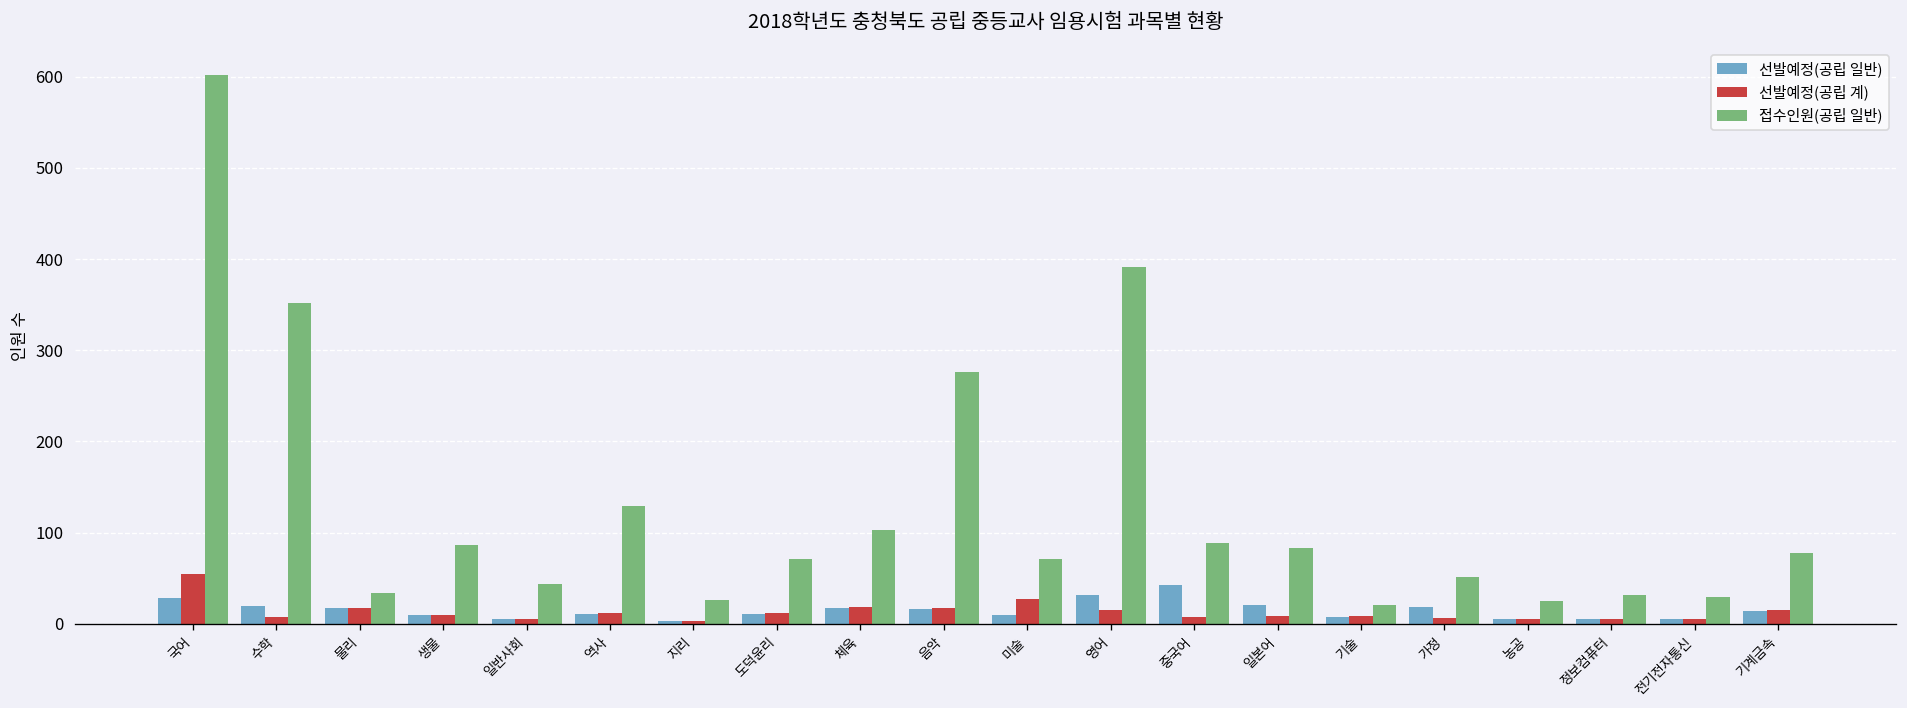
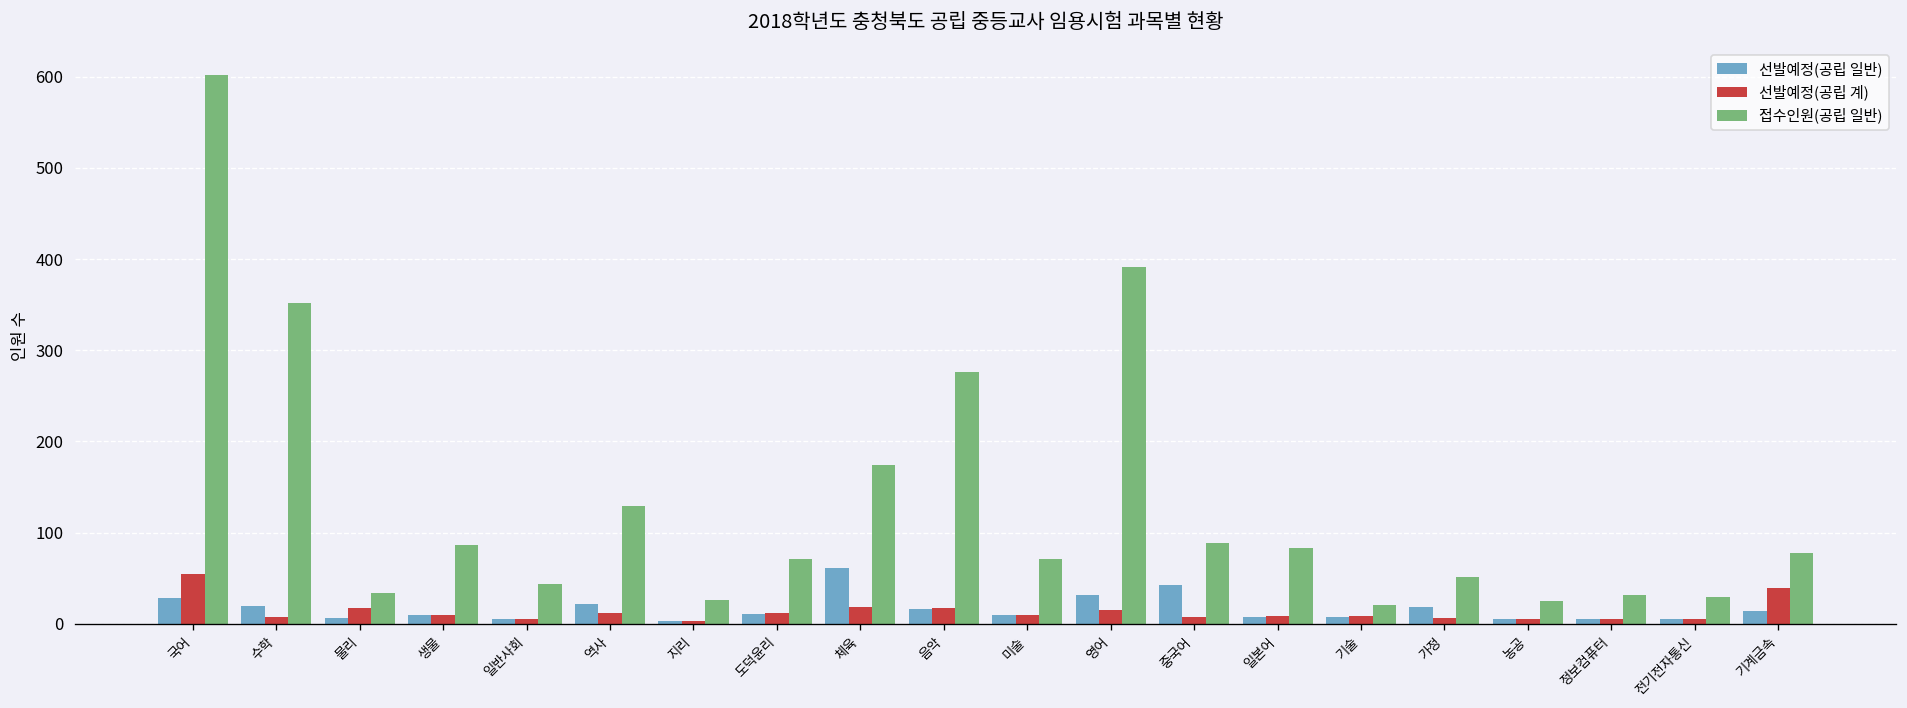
선발예정(공립 일반), 물리: 20 -> 10
선발예정(공립 일반), 역사: 10 -> 20
선발예정(공립 일반), 체육: 20 -> 60
접수인원(공립 일반), 체육: 100 -> 170
선발예정(공립 계), 미술: 30 -> 10
선발예정(공립 일반), 일본어: 20 -> 10
선발예정(공립 계), 기계금속: 20 -> 40
